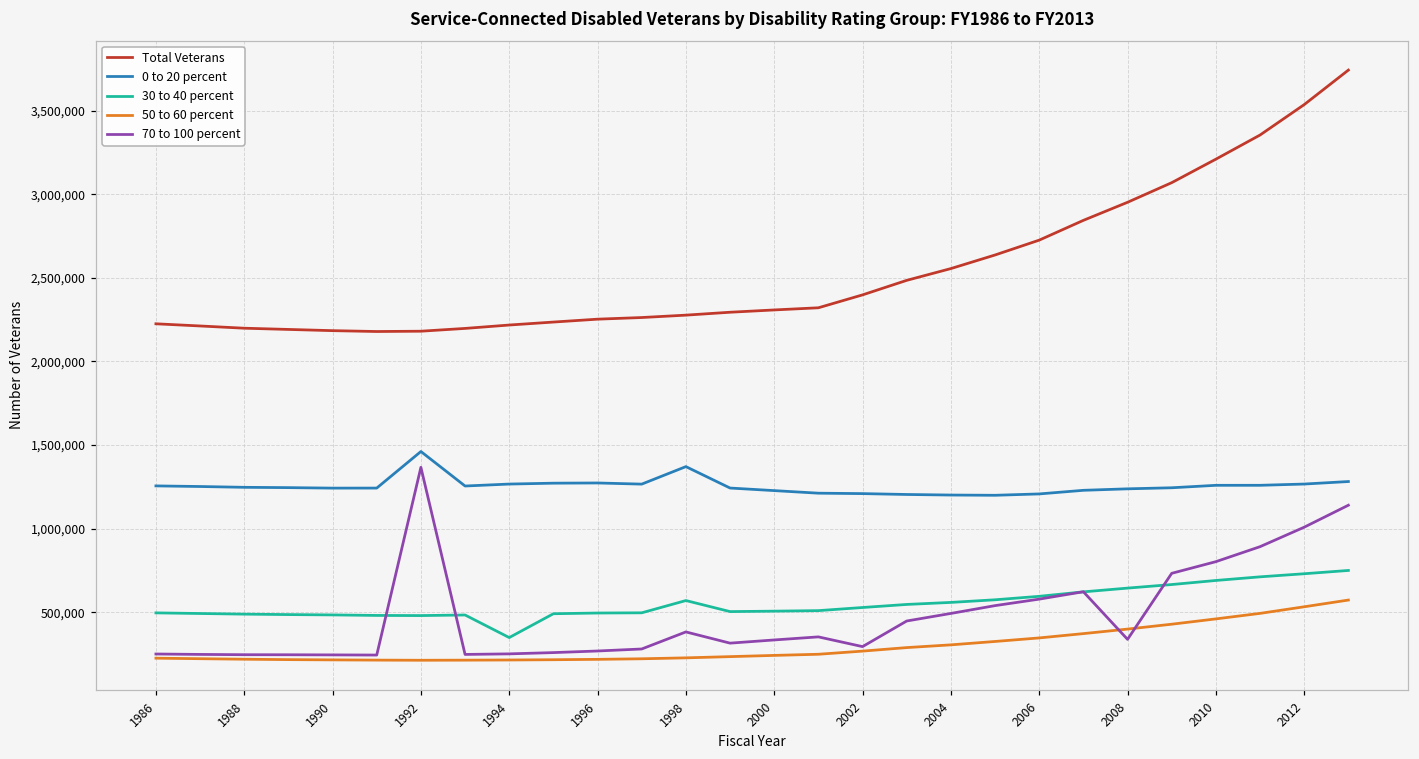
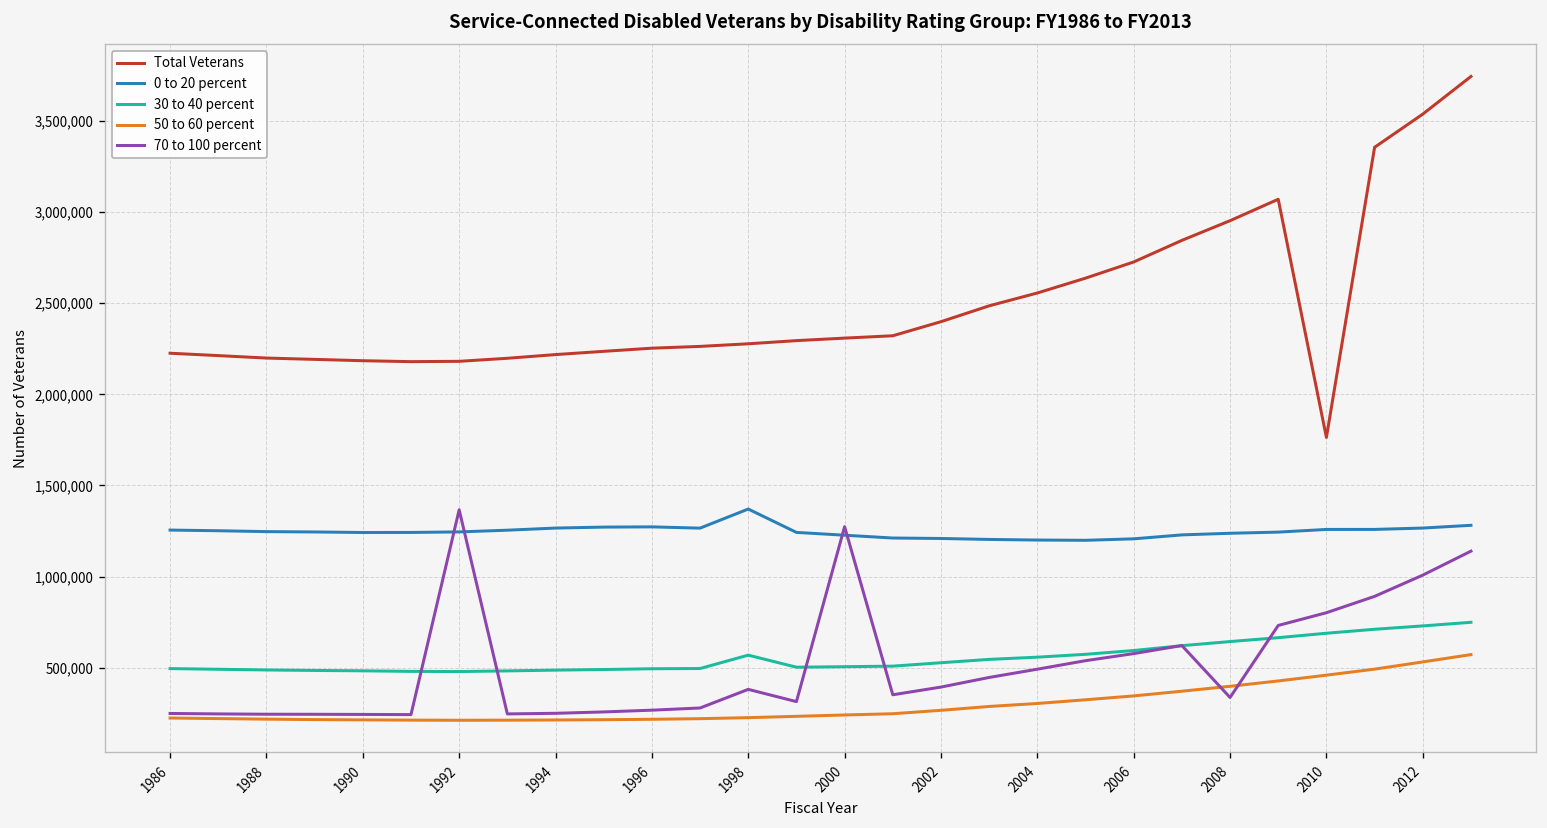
0 to 20 percent, 1992: 1,460,000 -> 1,250,000
30 to 40 percent, 1994: 350,000 -> 490,000
70 to 100 percent, 2000: 330,000 -> 1,270,000
70 to 100 percent, 2002: 290,000 -> 390,000
Total Veterans, 2010: 3,210,000 -> 1,760,000
